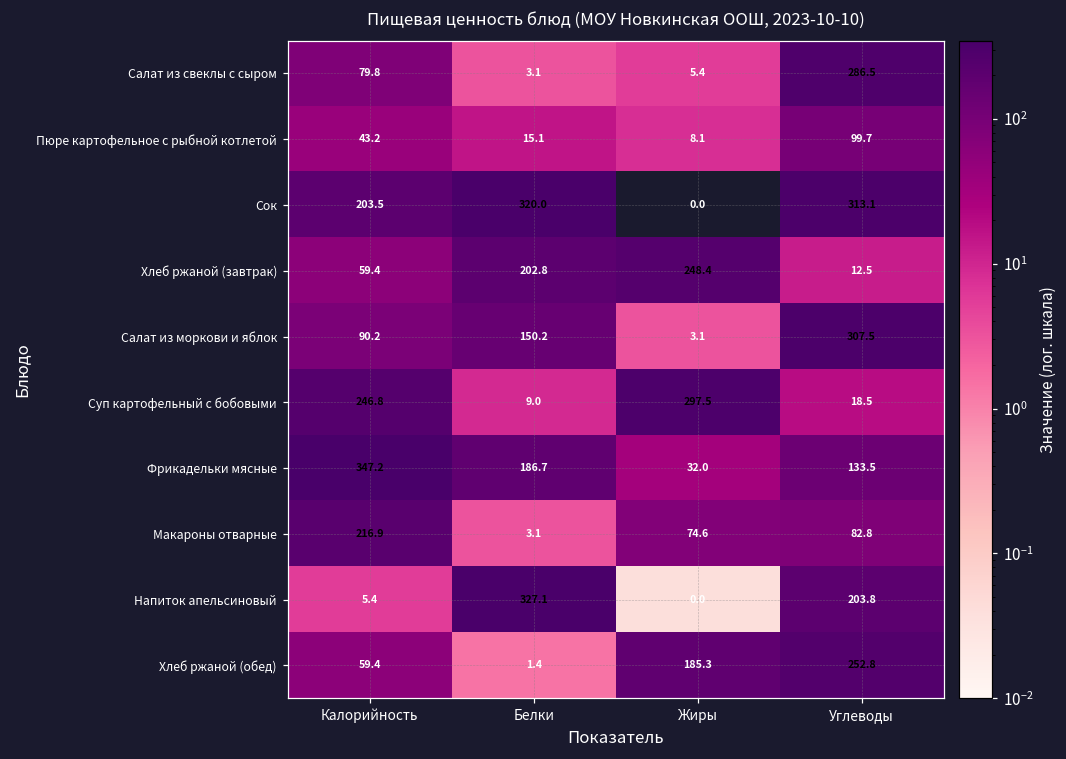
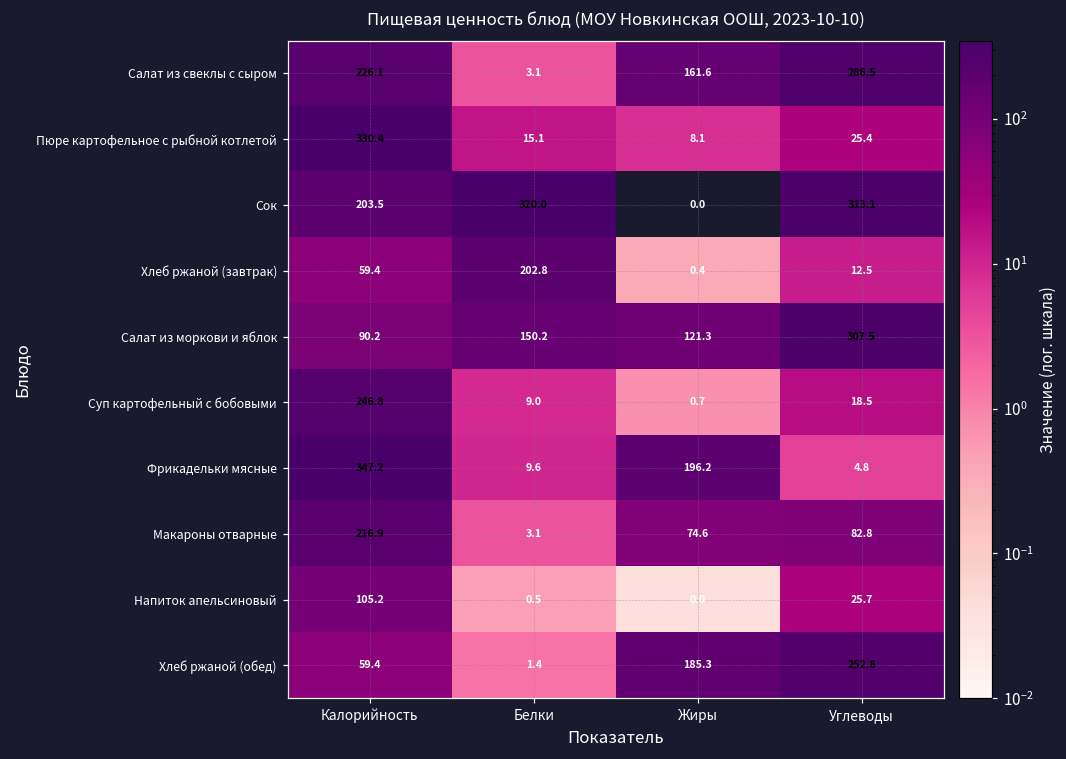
Салат из свеклы с сыром, Калорийность: 79.8 -> 226.1
Салат из свеклы с сыром, Жиры: 5.4 -> 161.6
Пюре картофельное с рыбной котлетой, Калорийность: 43.2 -> 330.4
Пюре картофельное с рыбной котлетой, Углеводы: 99.7 -> 25.4
Хлеб ржаной (завтрак), Жиры: 248.4 -> 0.4
Салат из моркови и яблок, Жиры: 3.1 -> 121.3
Суп картофельный с бобовыми, Жиры: 297.5 -> 0.7
Фрикадельки мясные, Белки: 186.7 -> 9.6
Фрикадельки мясные, Жиры: 32.0 -> 196.2
Фрикадельки мясные, Углеводы: 133.5 -> 4.8
Напиток апельсиновый, Калорийность: 5.4 -> 105.2
Напиток апельсиновый, Белки: 327.1 -> 0.5
Напиток апельсиновый, Углеводы: 203.8 -> 25.7
